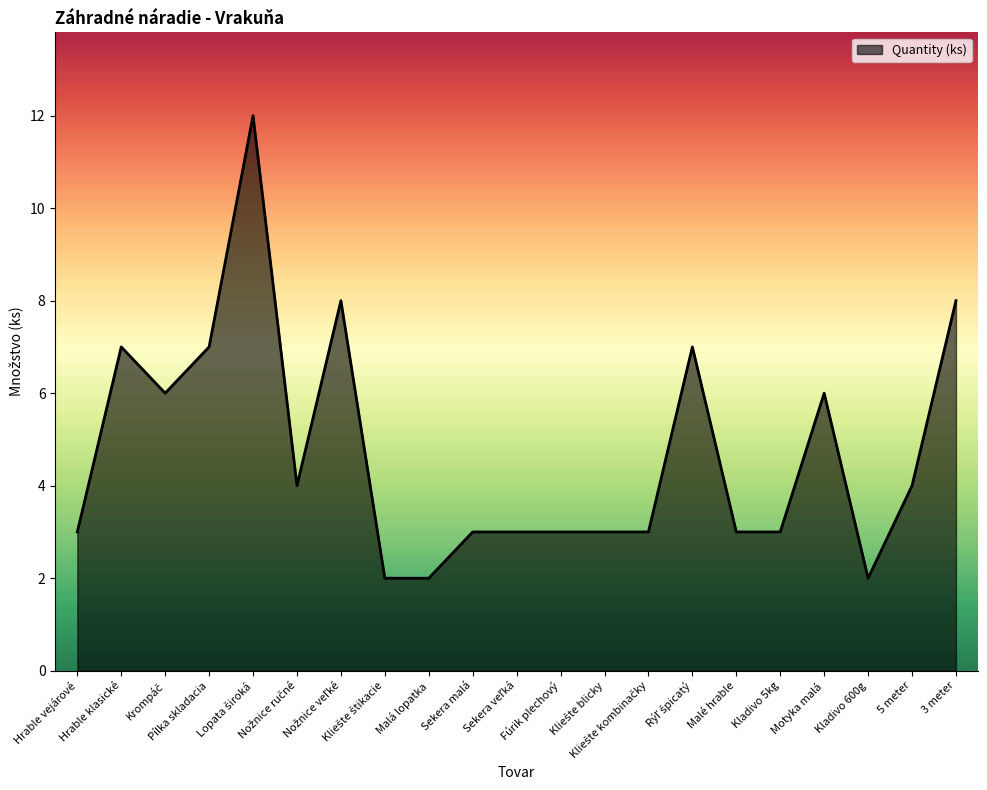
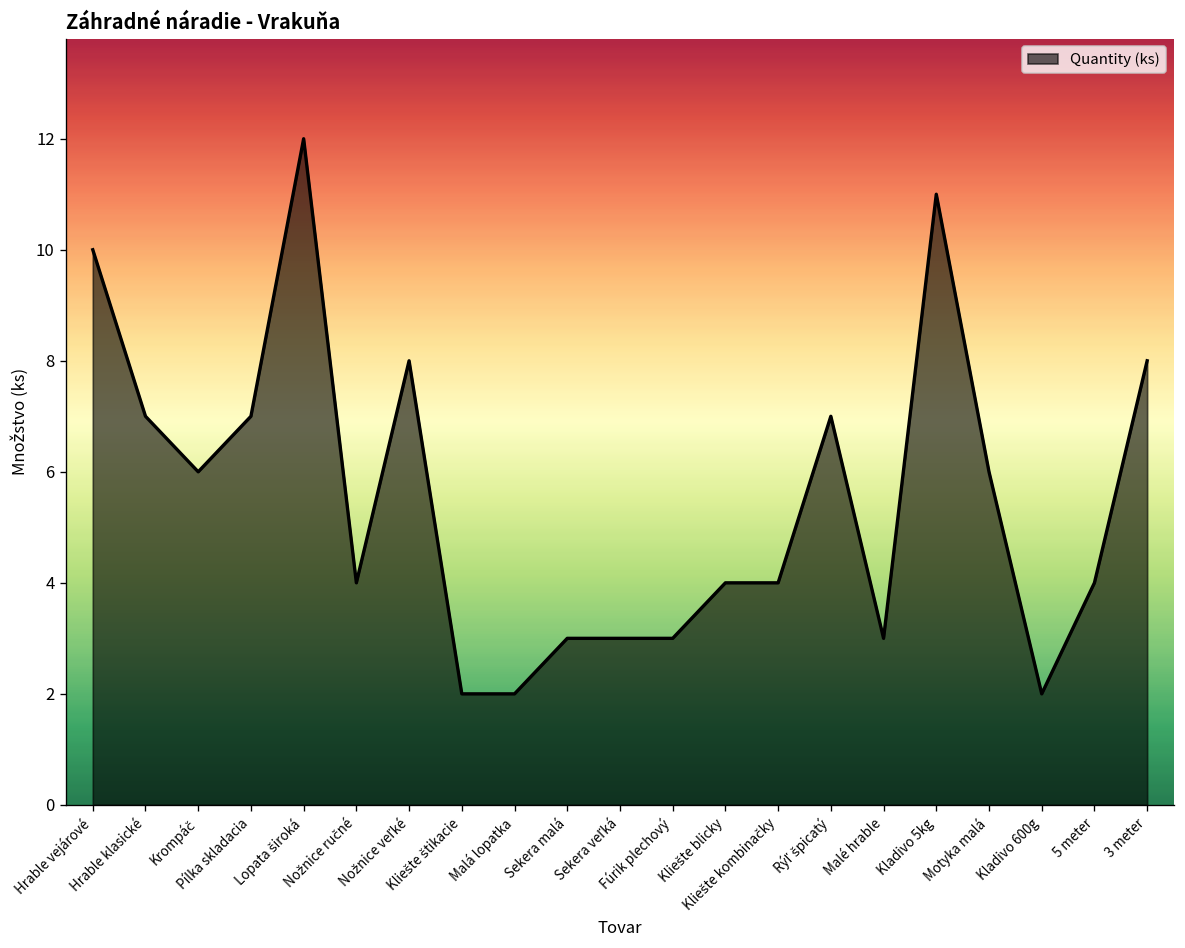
Hrable vejárové: 3 -> 10
Kliešte blicky: 3 -> 4
Kliešte kombinačky: 3 -> 4
Kladivo 5kg: 3 -> 11
